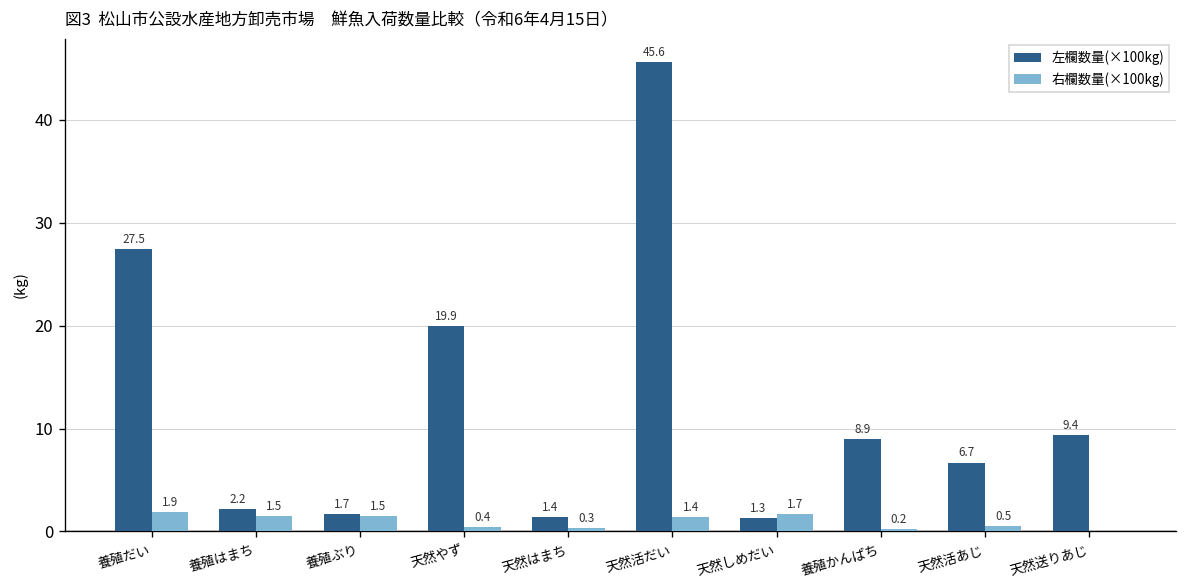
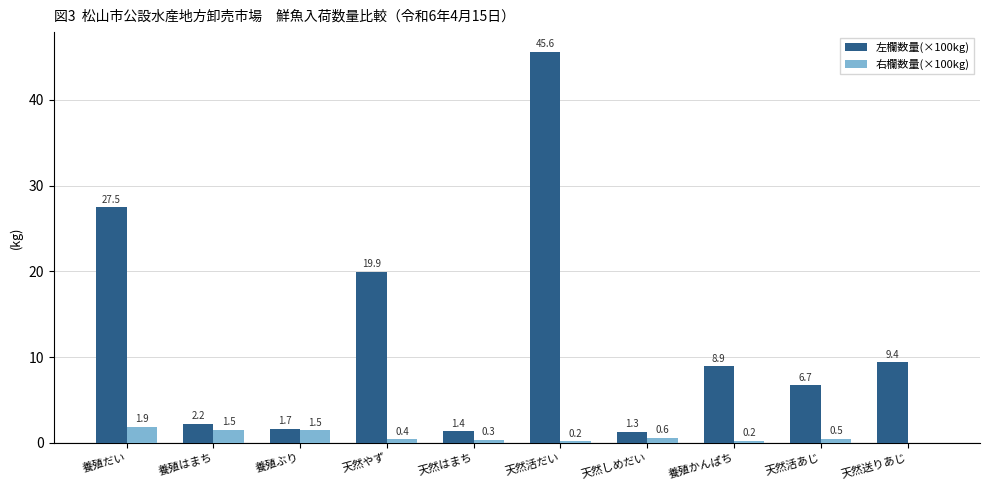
右欄数量(×100kg), 天然活だい: 1.4 -> 0.2
右欄数量(×100kg), 天然しめだい: 1.7 -> 0.6
